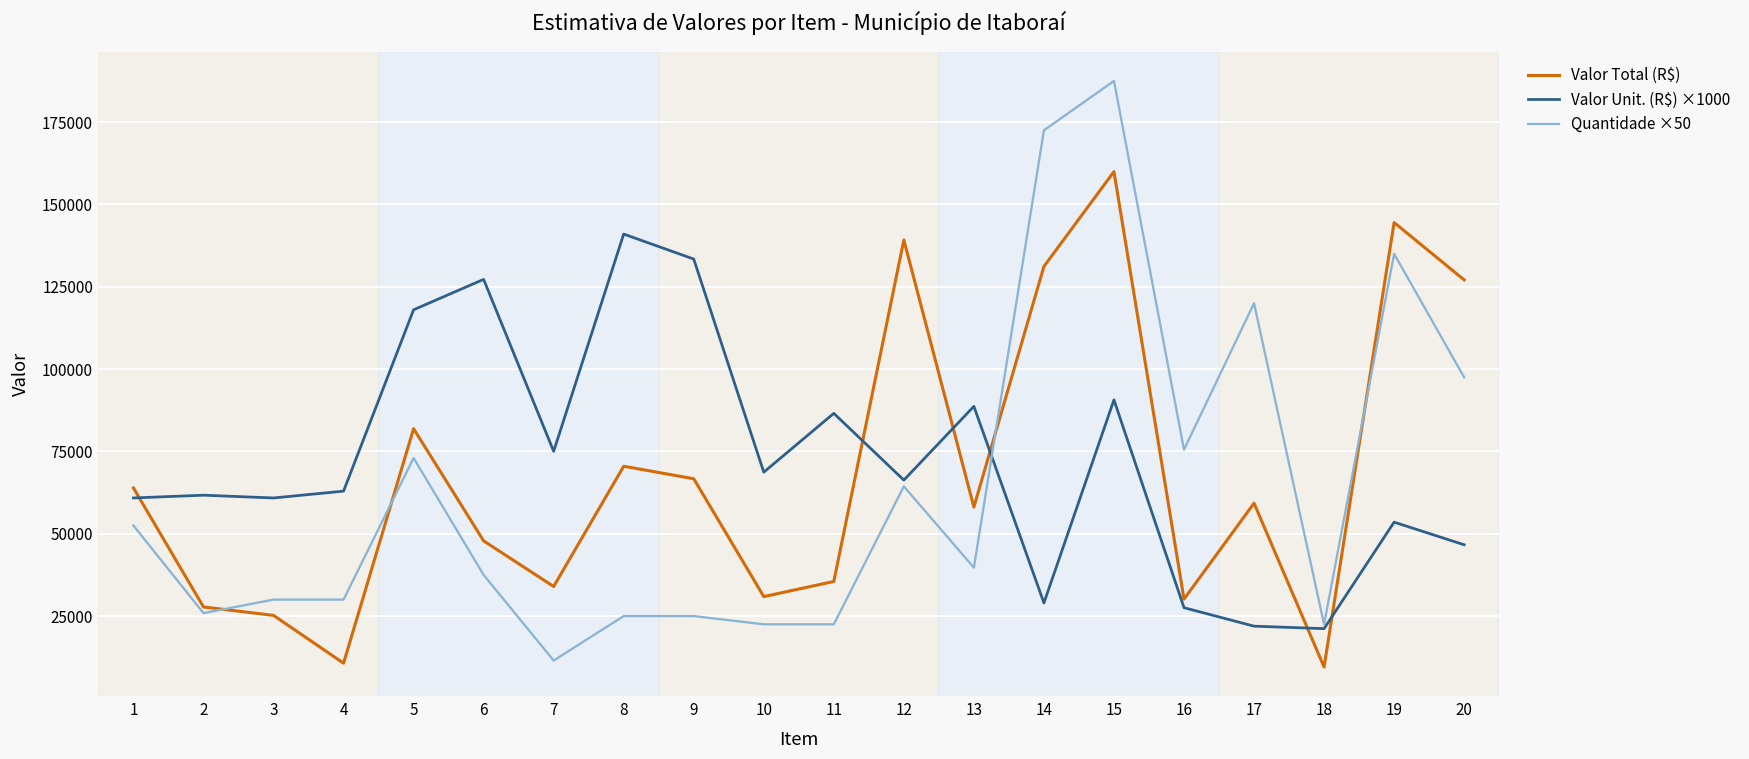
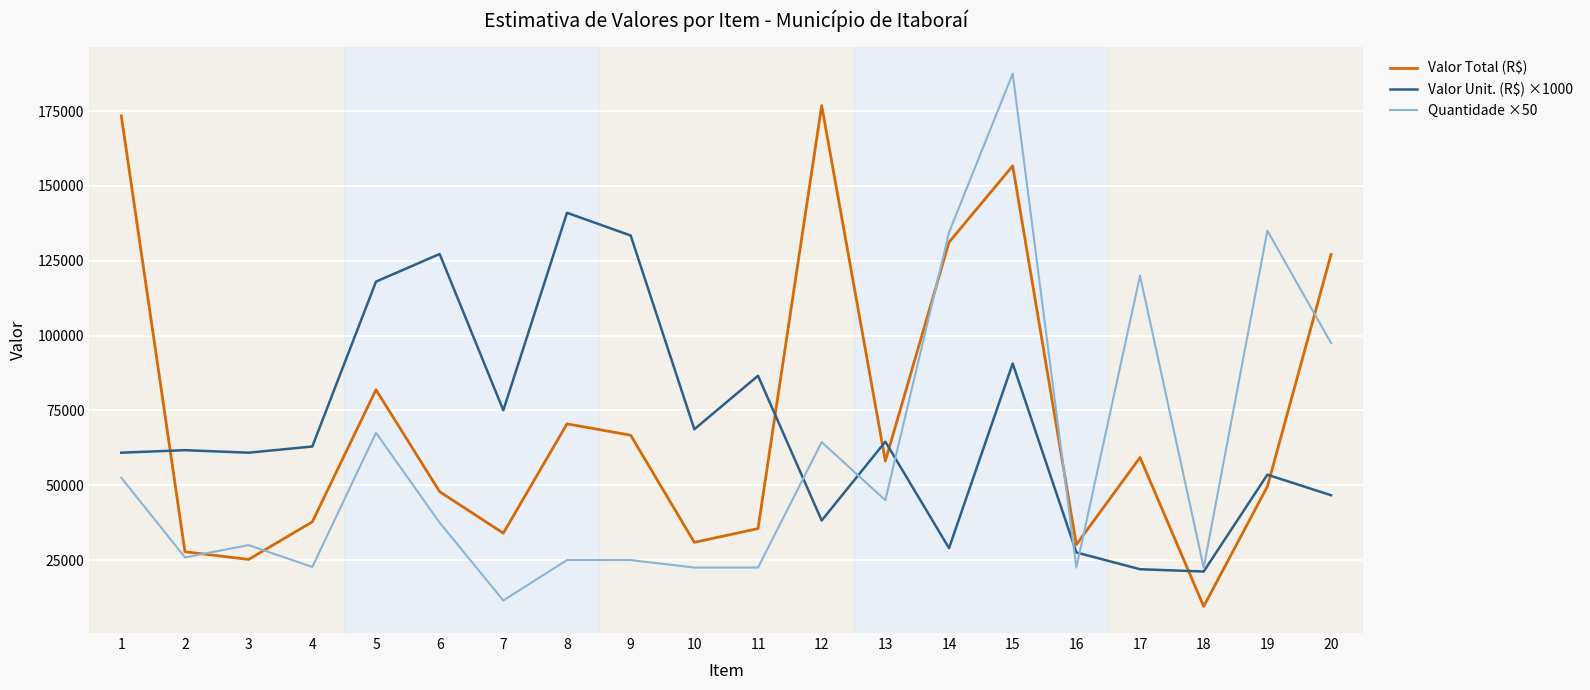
Valor Total (R$), 1: 64000 -> 173000
Valor Total (R$), 4: 11000 -> 38000
Quantidade ×50, 4: 30000 -> 23000
Quantidade ×50, 5: 73000 -> 68000
Valor Total (R$), 12: 139000 -> 177000
Valor Unit. (R$) ×1000, 12: 66000 -> 38000
Valor Unit. (R$) ×1000, 13: 89000 -> 65000
Quantidade ×50, 13: 40000 -> 45000
Quantidade ×50, 14: 173000 -> 134000
Valor Total (R$), 15: 160000 -> 157000
Quantidade ×50, 16: 76000 -> 23000
Valor Total (R$), 19: 145000 -> 50000
